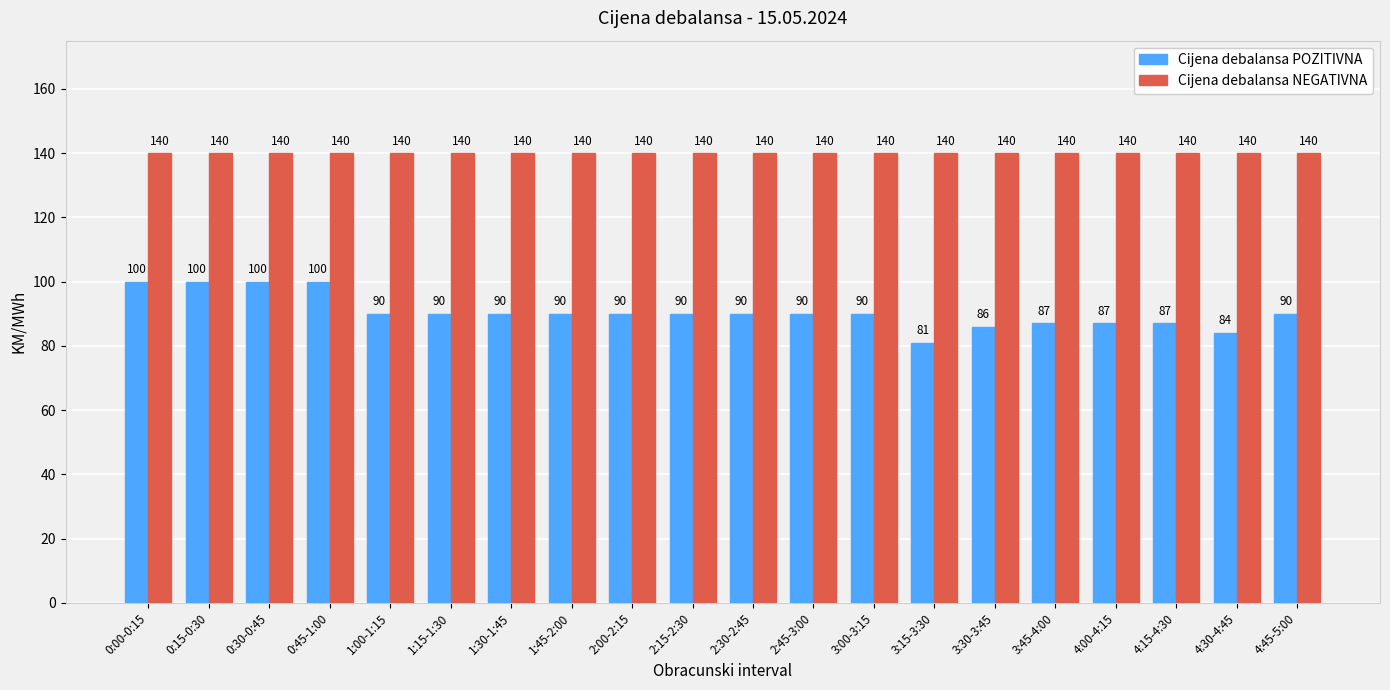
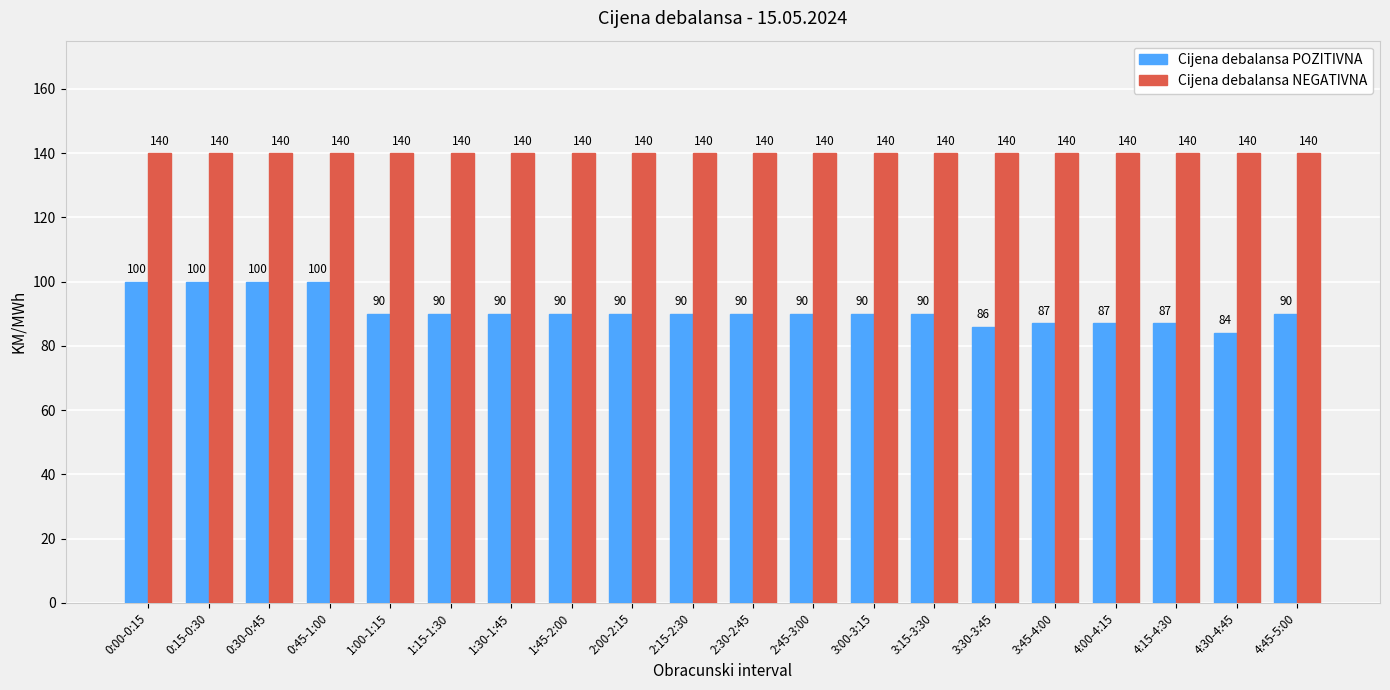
Cijena debalansa POZITIVNA, 3:15-3:30: 81 -> 90
